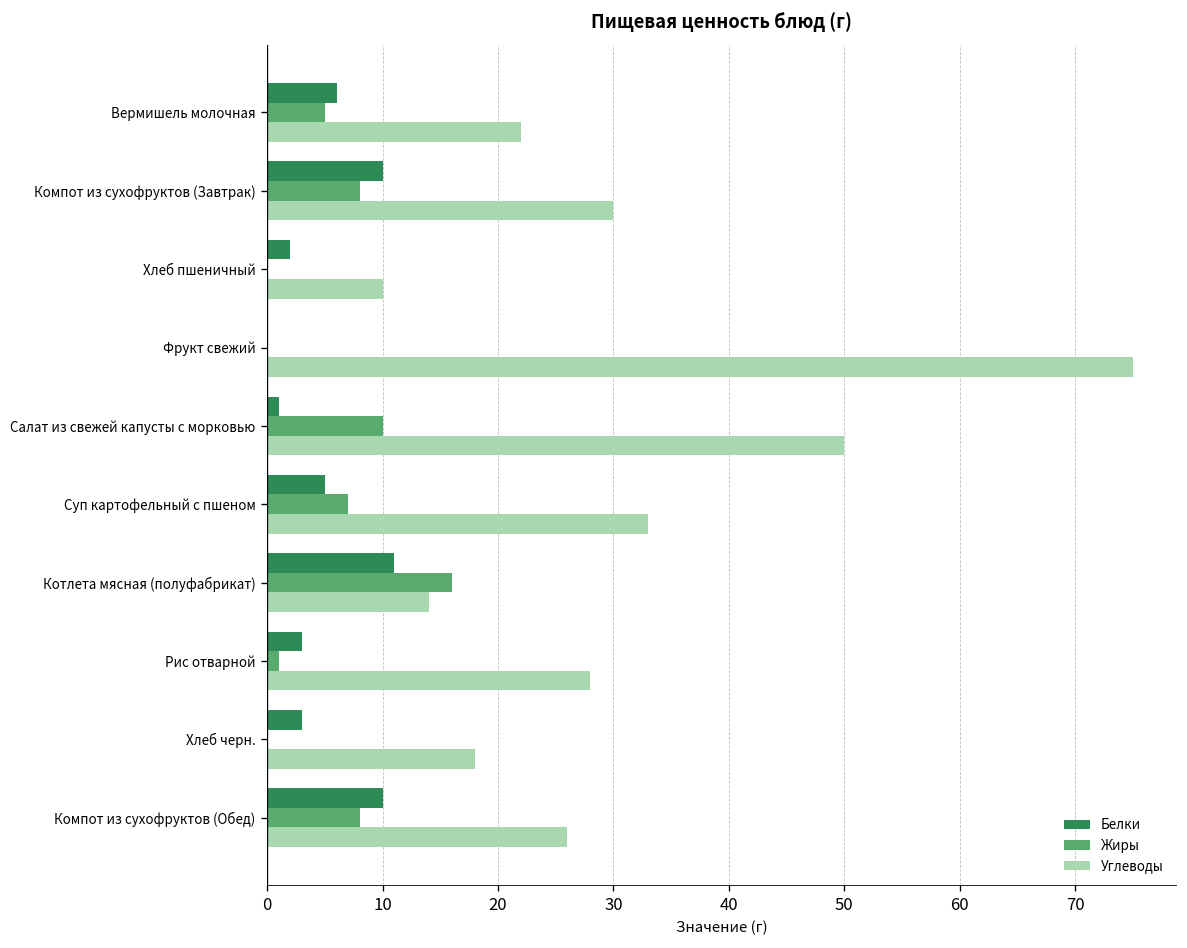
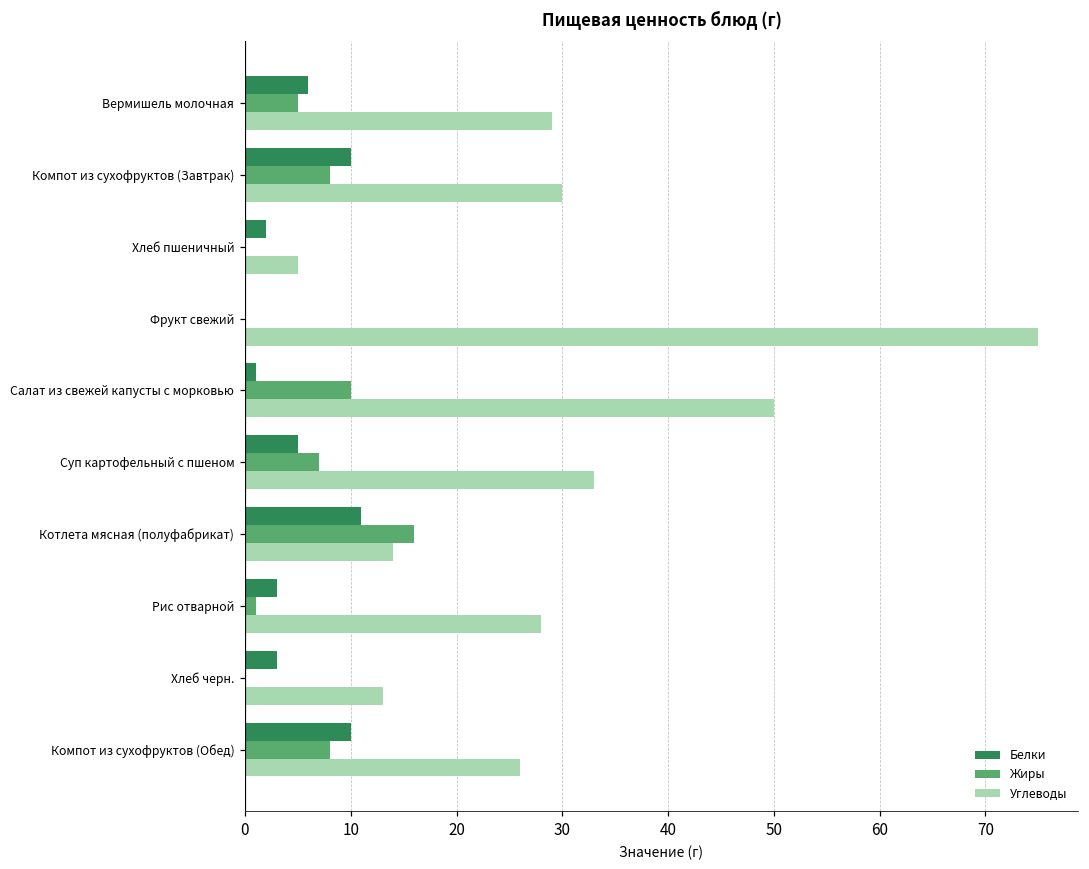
Углеводы, Вермишель молочная: 22 -> 29
Углеводы, Хлеб пшеничный: 10 -> 5
Углеводы, Хлеб черн.: 18 -> 13
